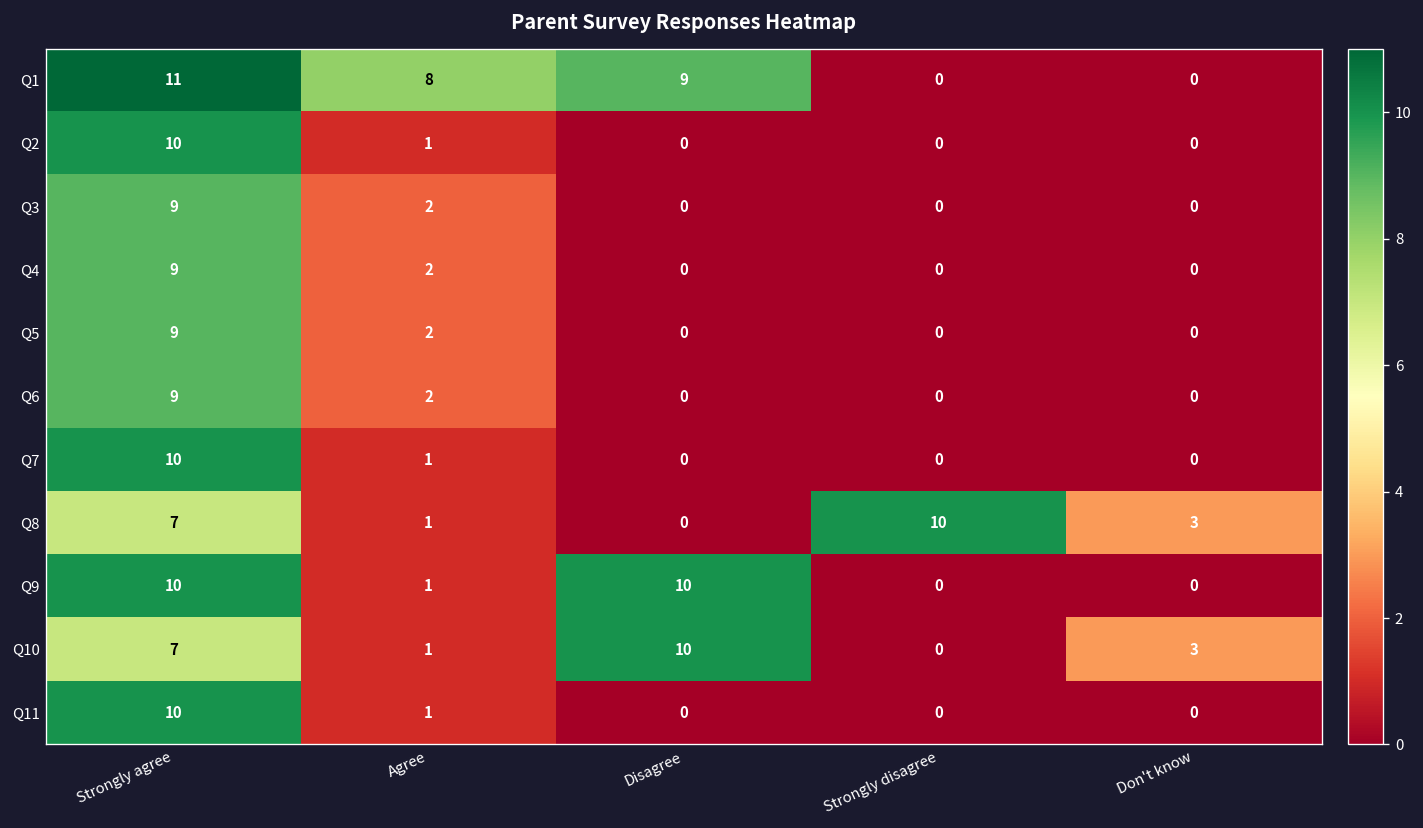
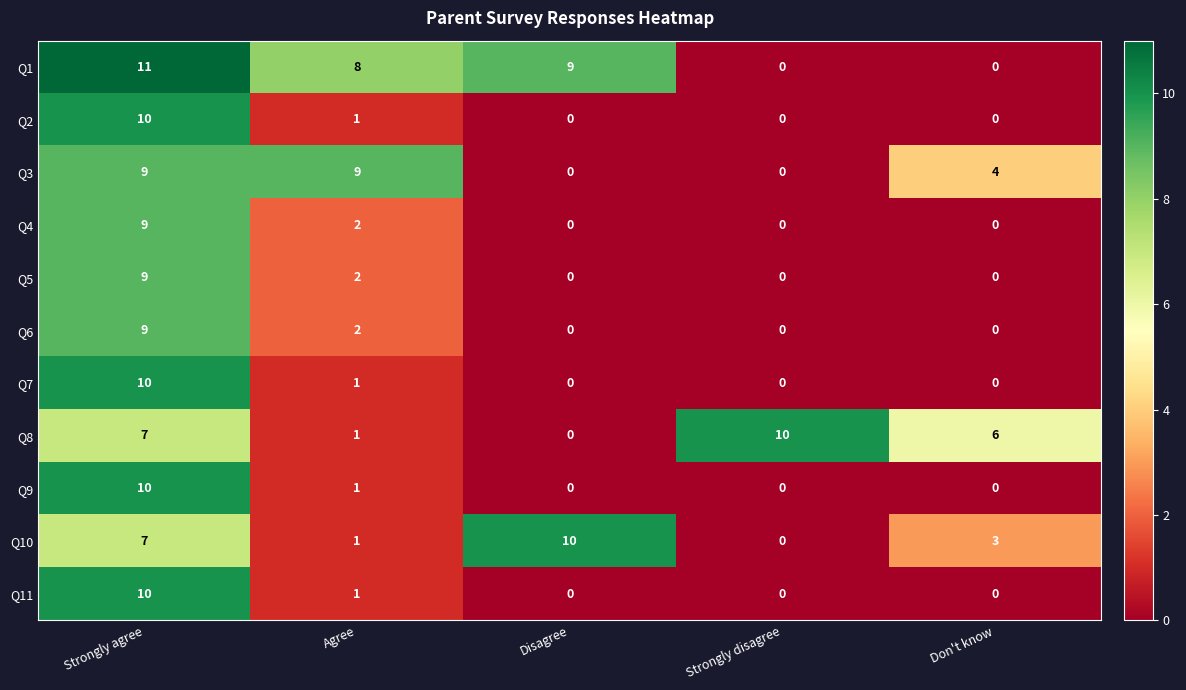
Q3, Agree: 2 -> 9
Q3, Don't know: 0 -> 4
Q8, Don't know: 3 -> 6
Q9, Disagree: 10 -> 0
